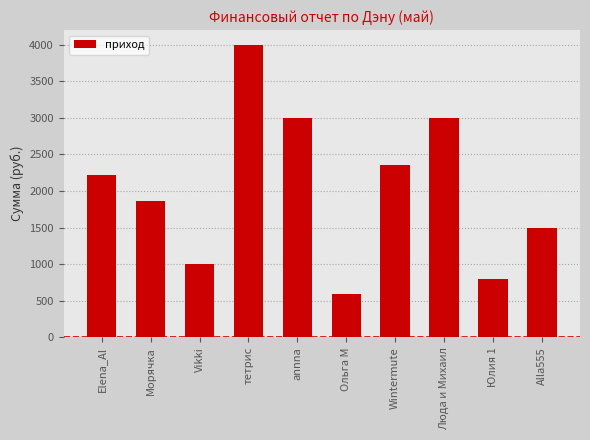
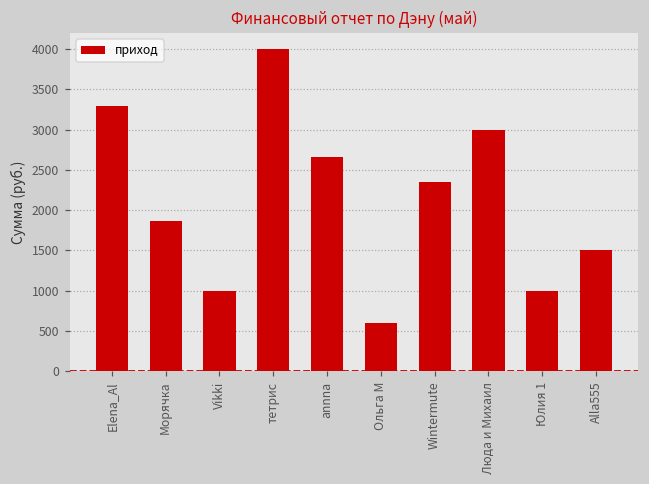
Elena_Al: 2200 -> 3300
annna: 3000 -> 2700
Юлия 1: 800 -> 1000
